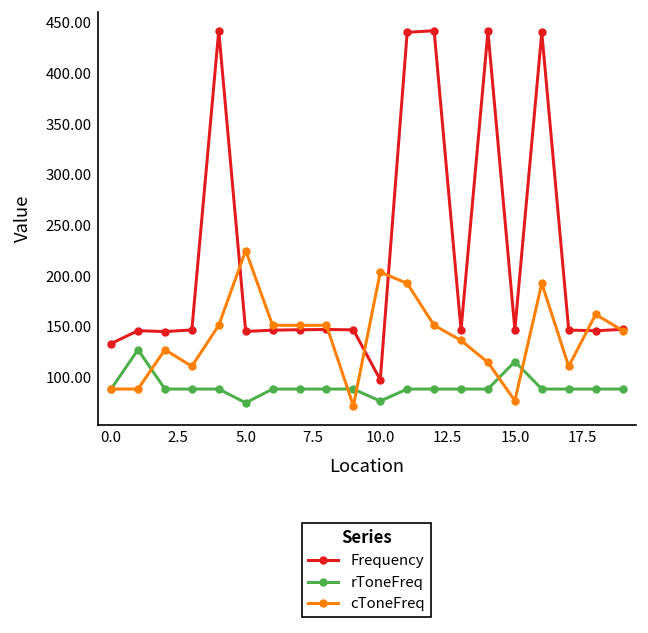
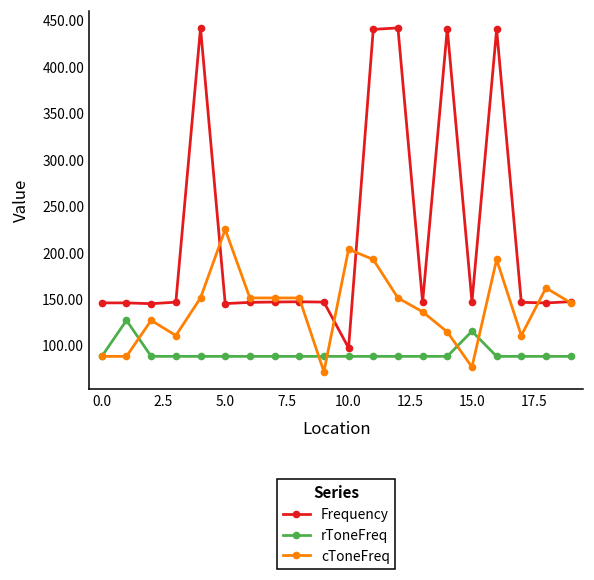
Frequency, 0.0: 130 -> 150
rToneFreq, 5.0: 70 -> 90
rToneFreq, 10.0: 80 -> 90
